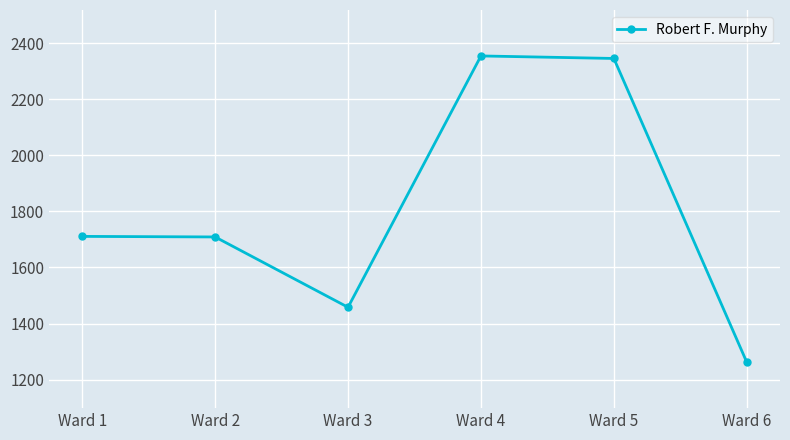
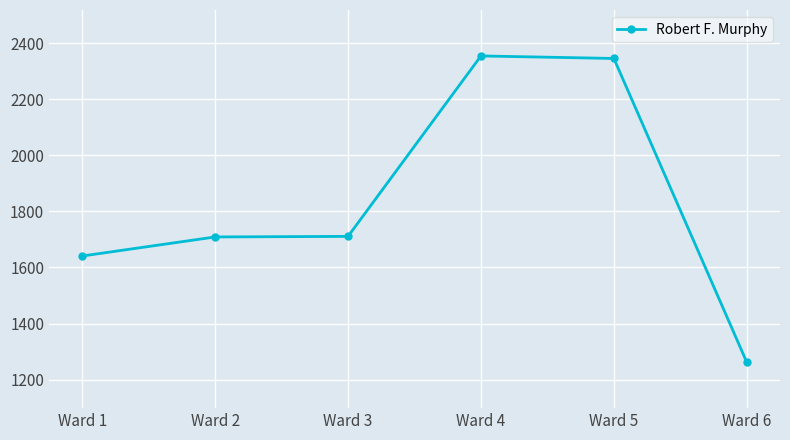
Ward 1: 1710 -> 1640
Ward 3: 1460 -> 1710
